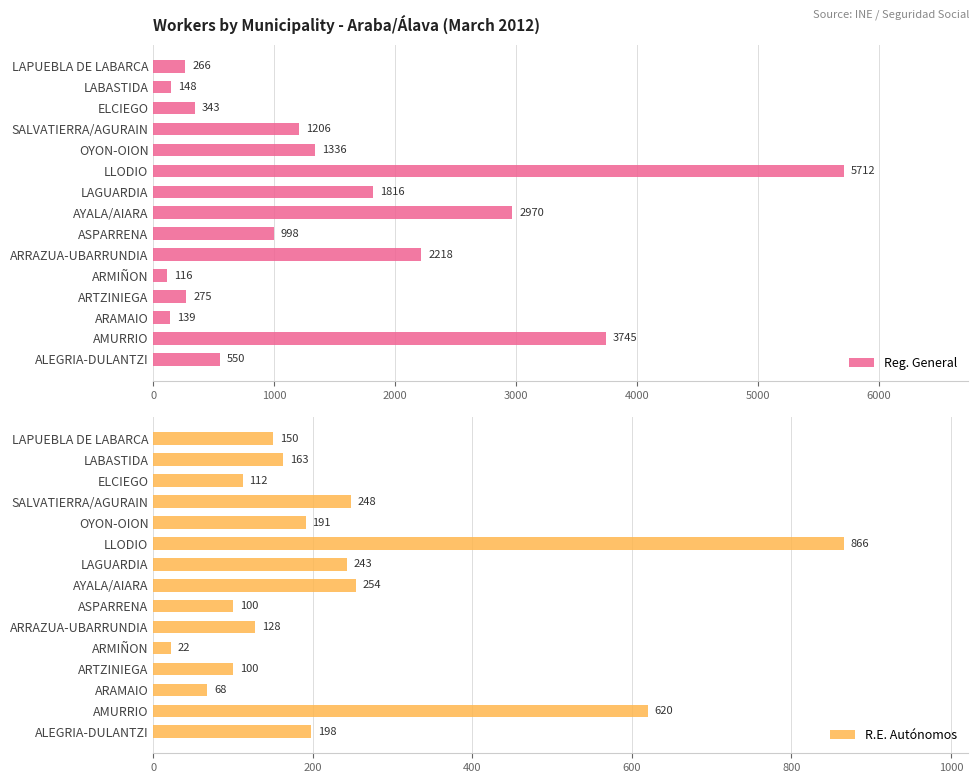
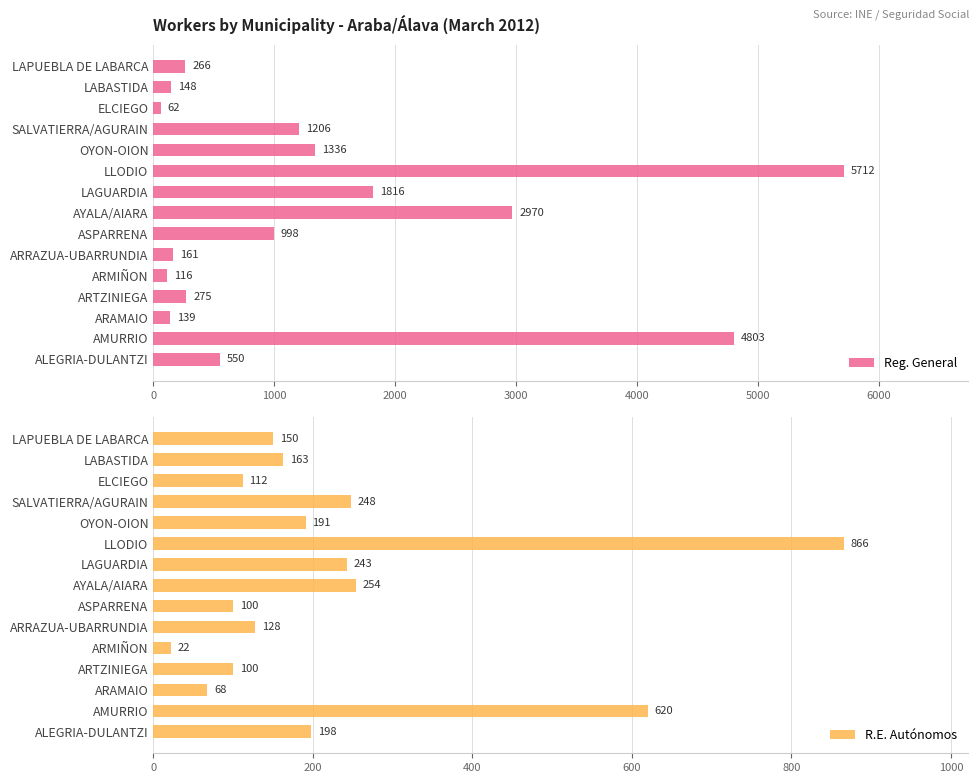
Workers by Municipality - Araba/Álava (March 2012), ELCIEGO: 343 -> 62
Workers by Municipality - Araba/Álava (March 2012), ARRAZUA-UBARRUNDIA: 2218 -> 161
Workers by Municipality - Araba/Álava (March 2012), AMURRIO: 3745 -> 4803
